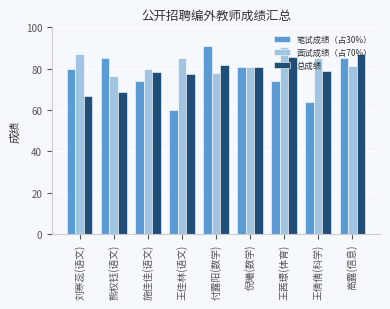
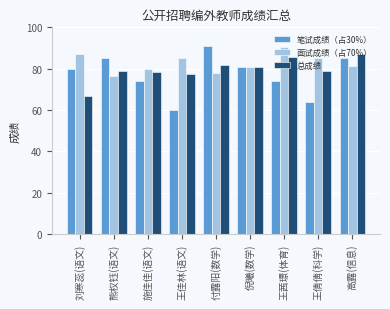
总成绩, 熊权钰(语文): 69 -> 79
